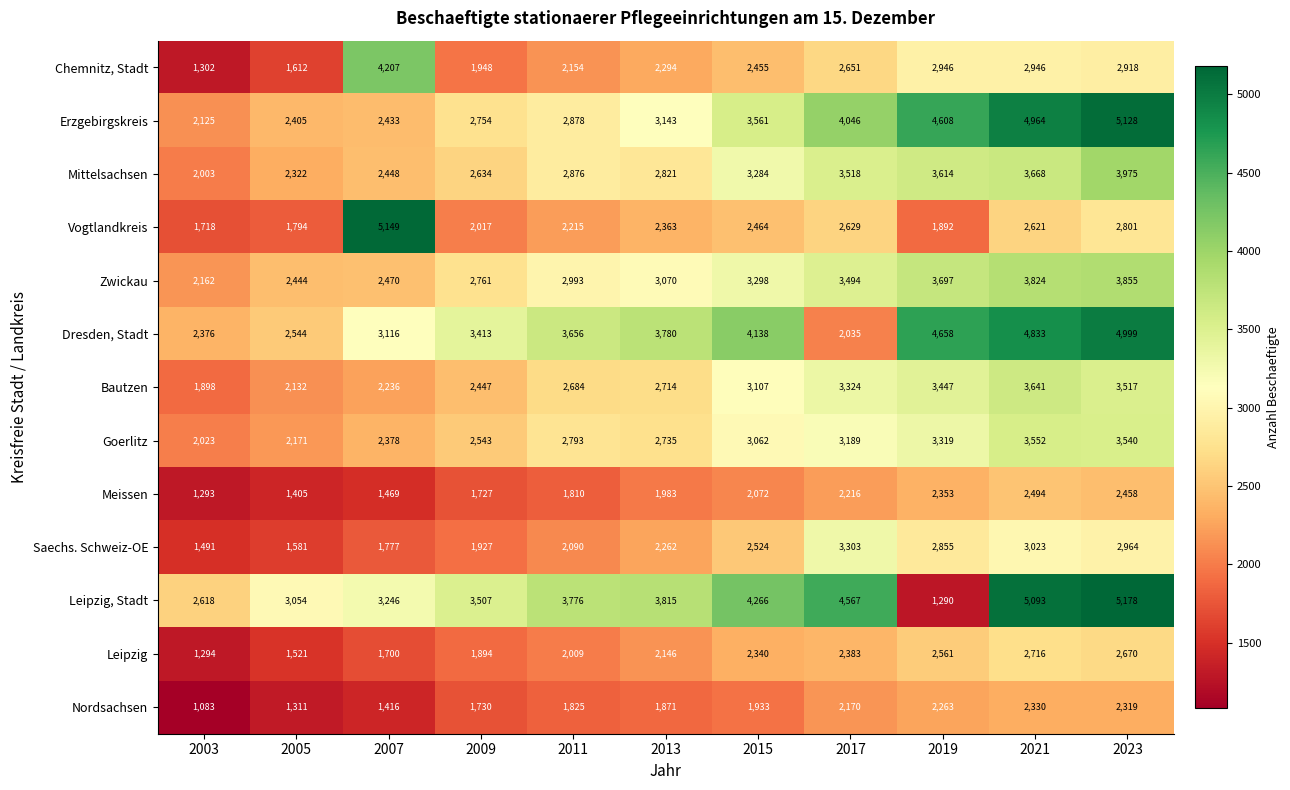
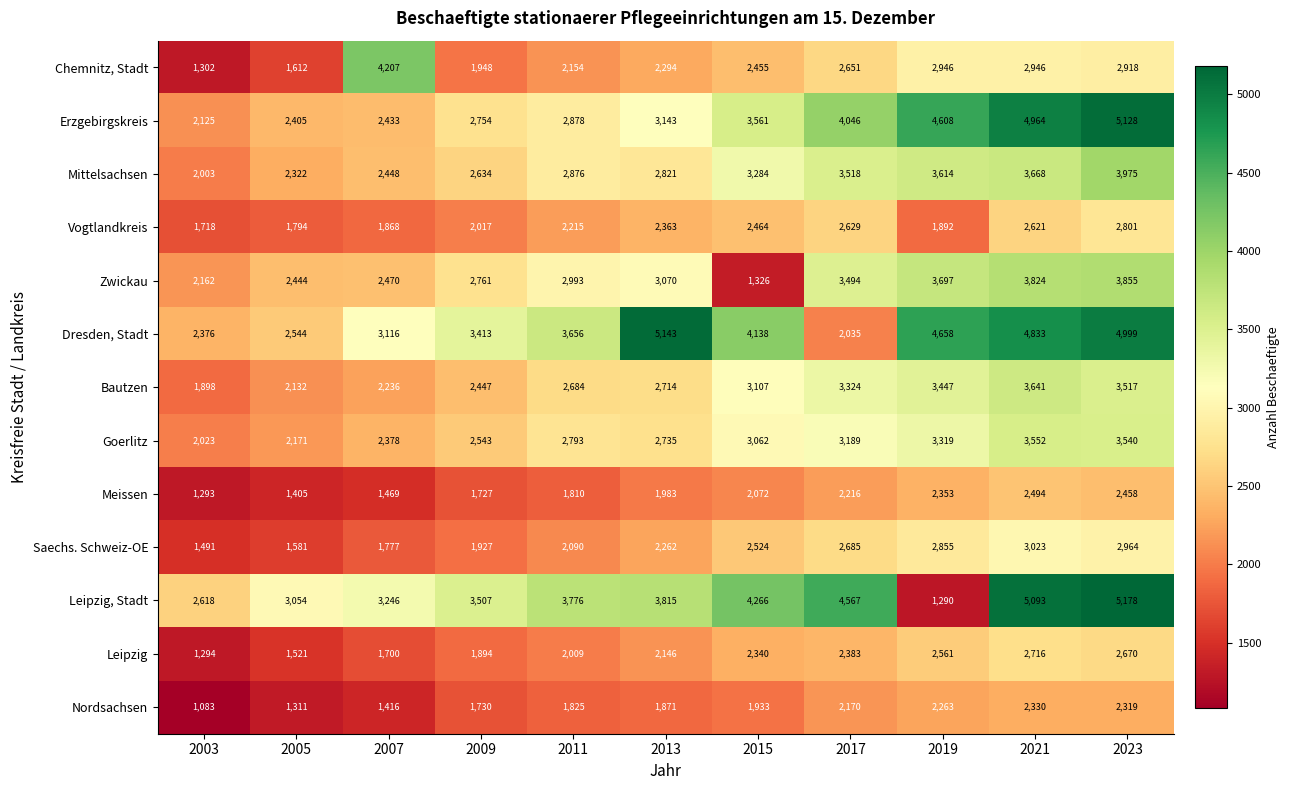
Vogtlandkreis, 2007: 5,149 -> 1,868
Zwickau, 2015: 3,298 -> 1,326
Dresden, Stadt, 2013: 3,780 -> 5,143
Saechs. Schweiz-OE, 2017: 3,303 -> 2,685
